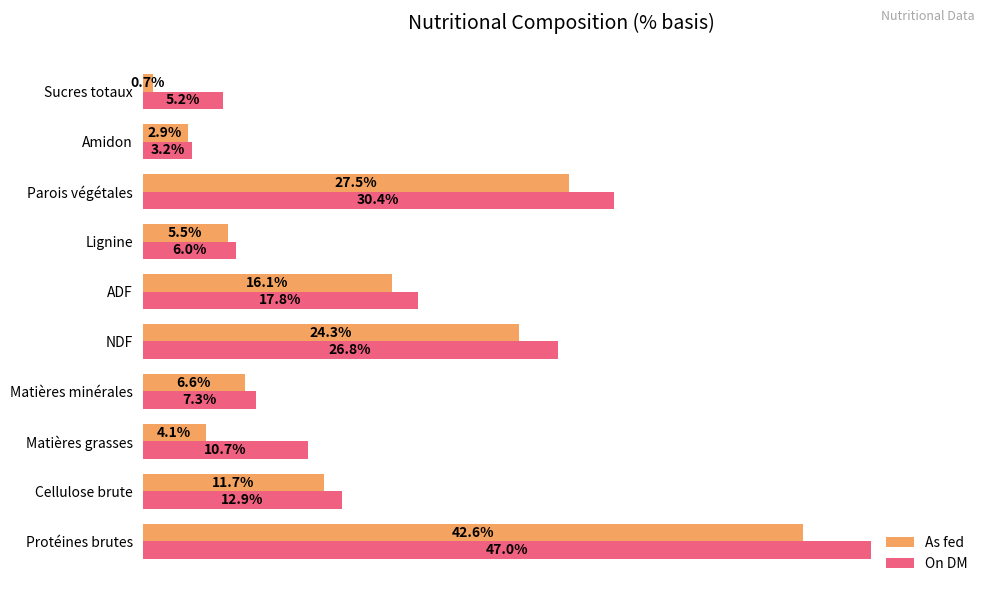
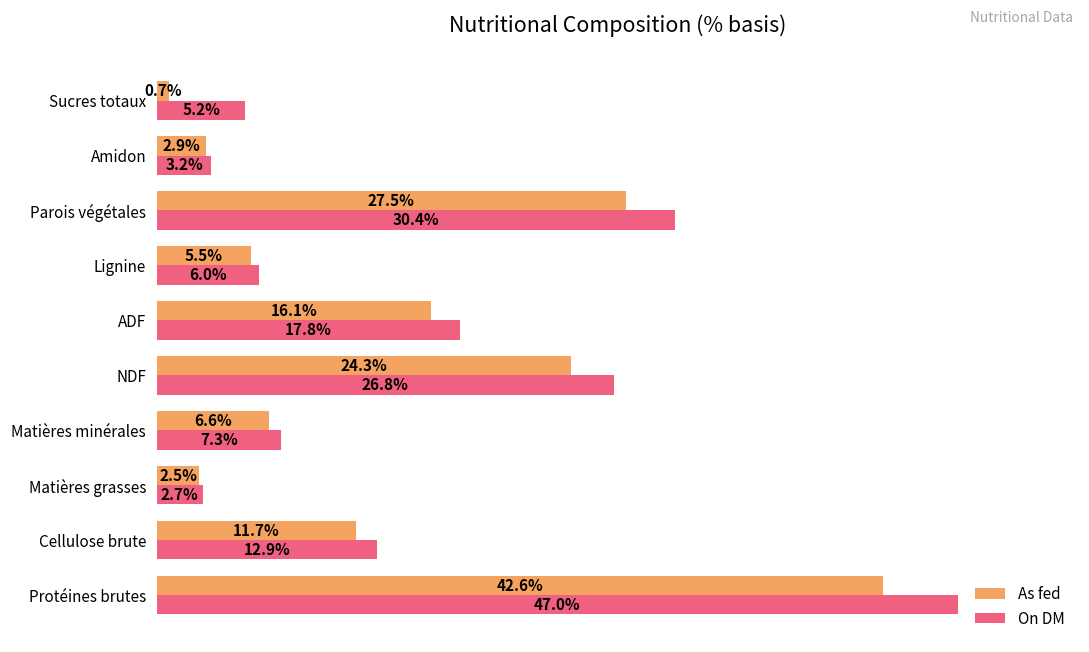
As fed, Matières grasses: 4.1% -> 2.5%
On DM, Matières grasses: 10.7% -> 2.7%
